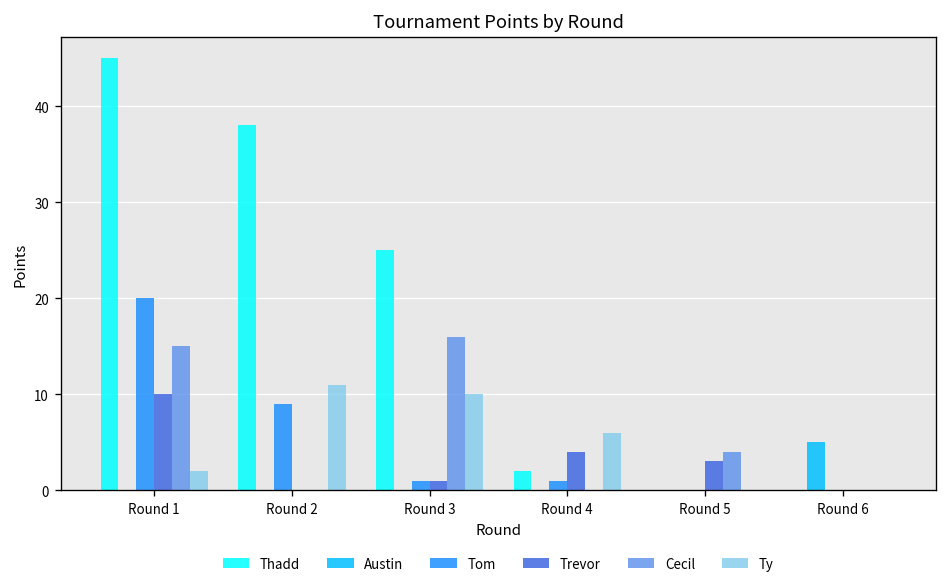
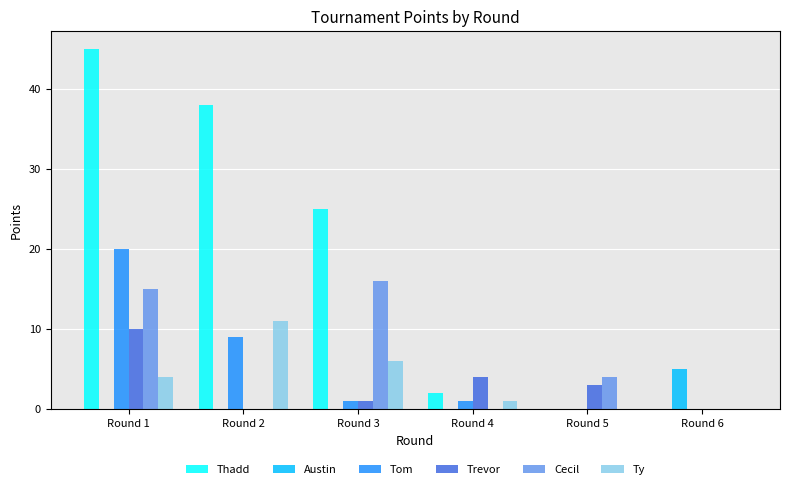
Ty, Round 1: 2 -> 4
Ty, Round 3: 10 -> 6
Ty, Round 4: 6 -> 1
